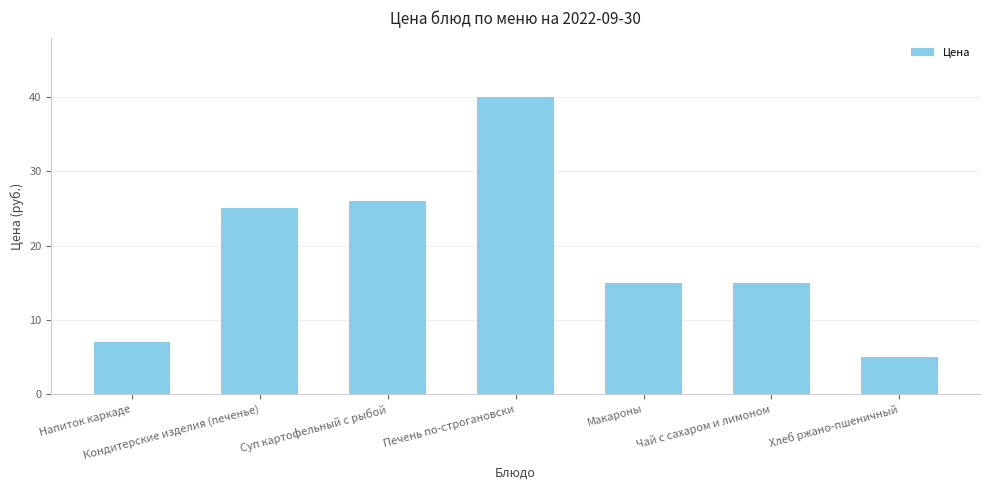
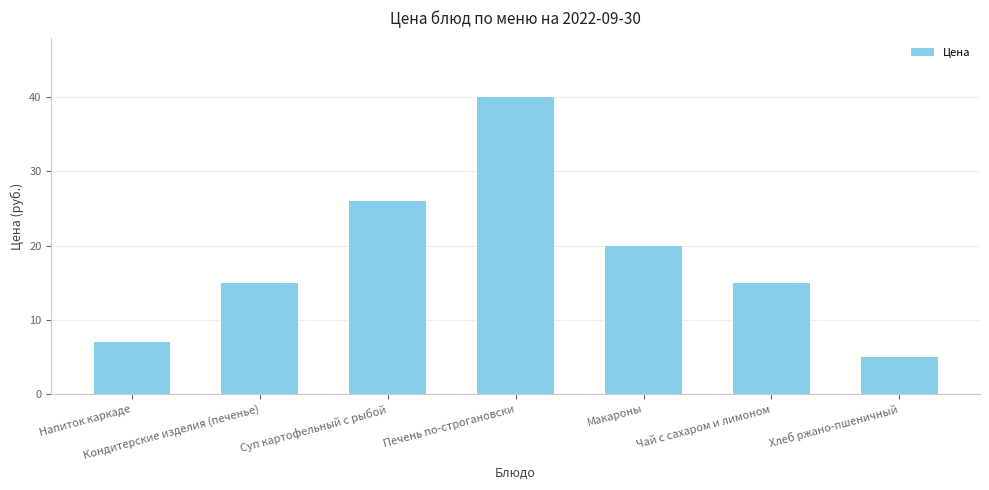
Кондитерские изделия (печенье): 25 -> 15
Макароны: 15 -> 20
